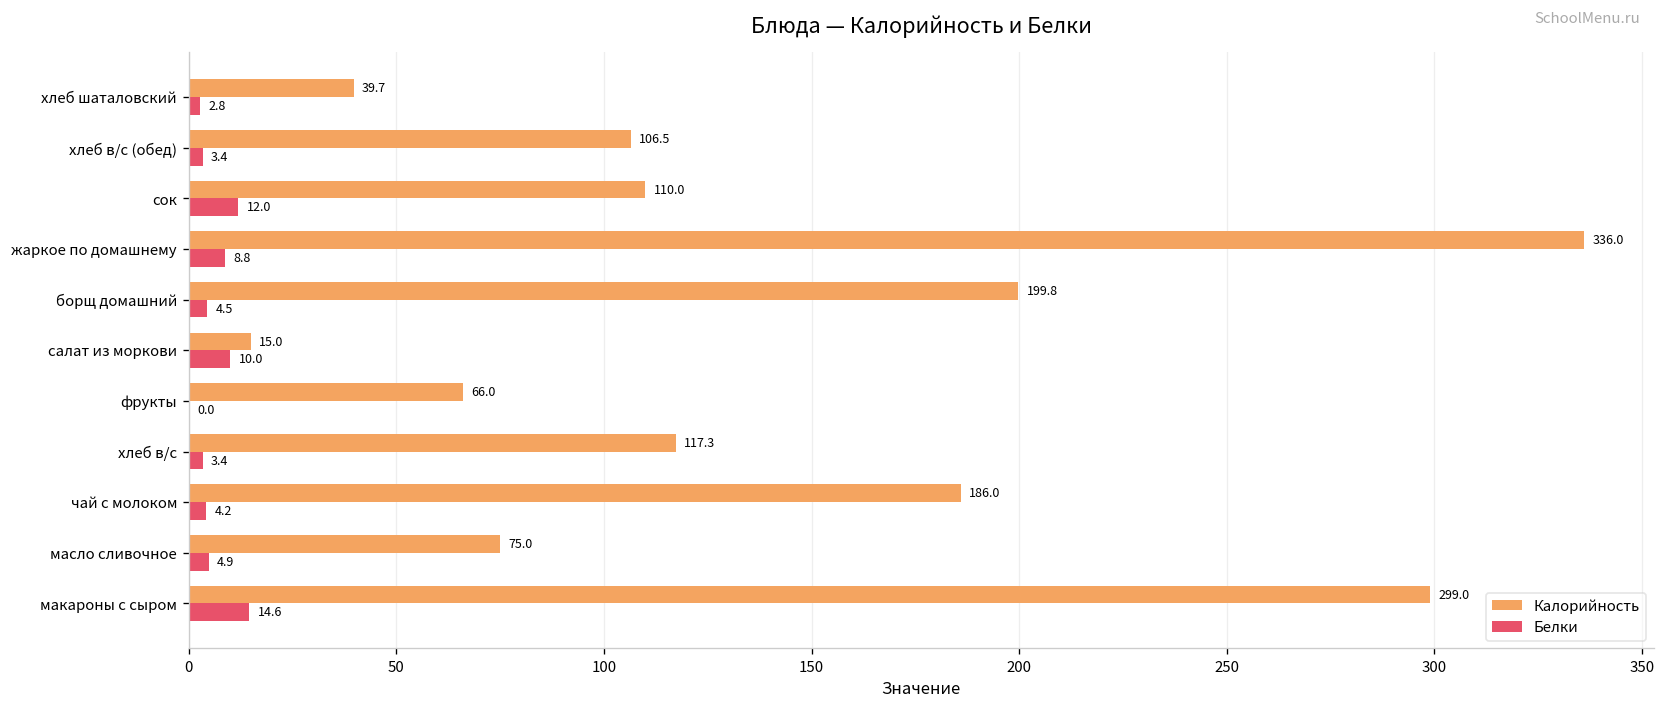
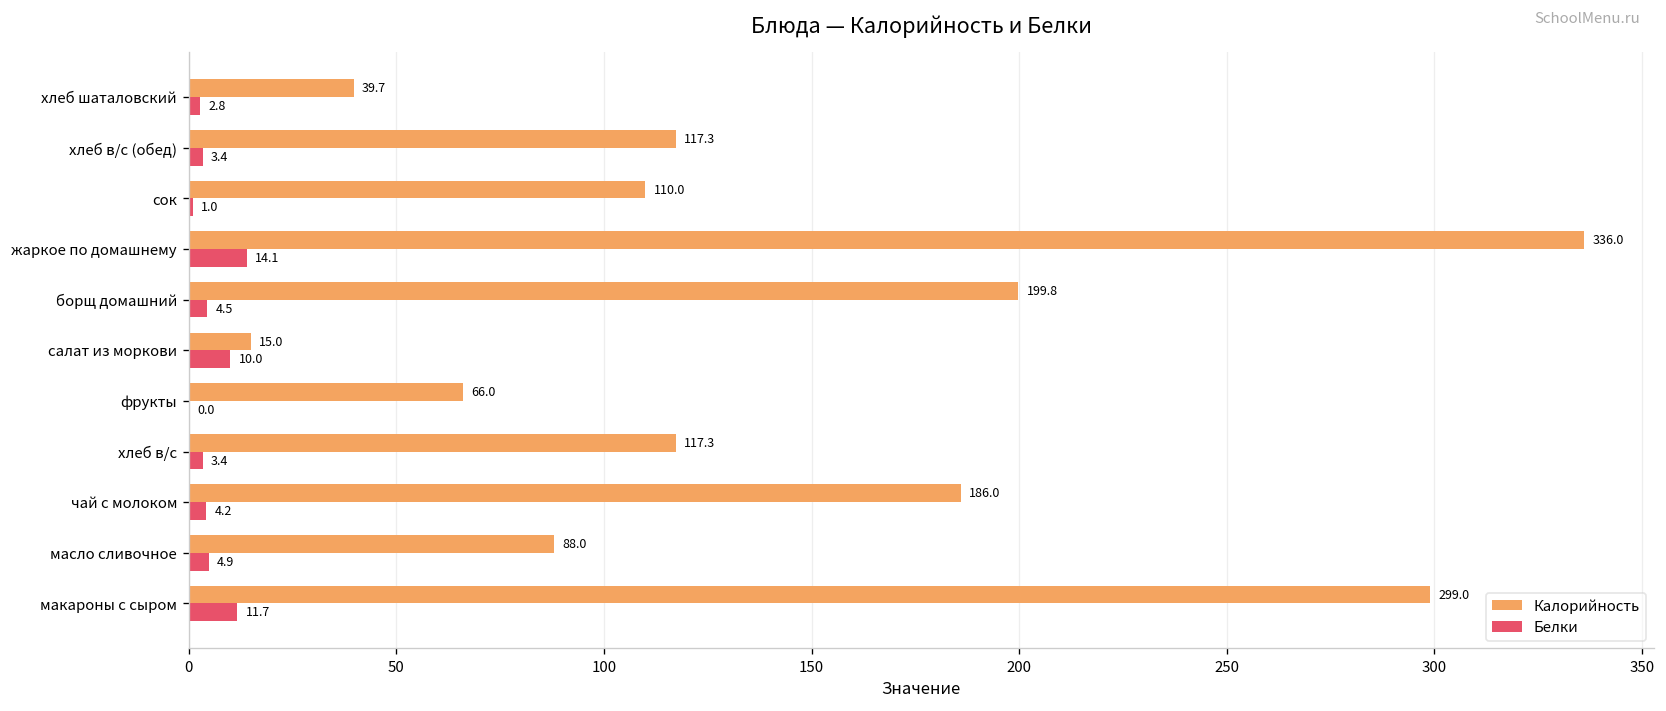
Калорийность, хлеб в/с (обед): 106.5 -> 117.3
Белки, сок: 12.0 -> 1.0
Белки, жаркое по домашнему: 8.8 -> 14.1
Калорийность, масло сливочное: 75.0 -> 88.0
Белки, макароны с сыром: 14.6 -> 11.7
